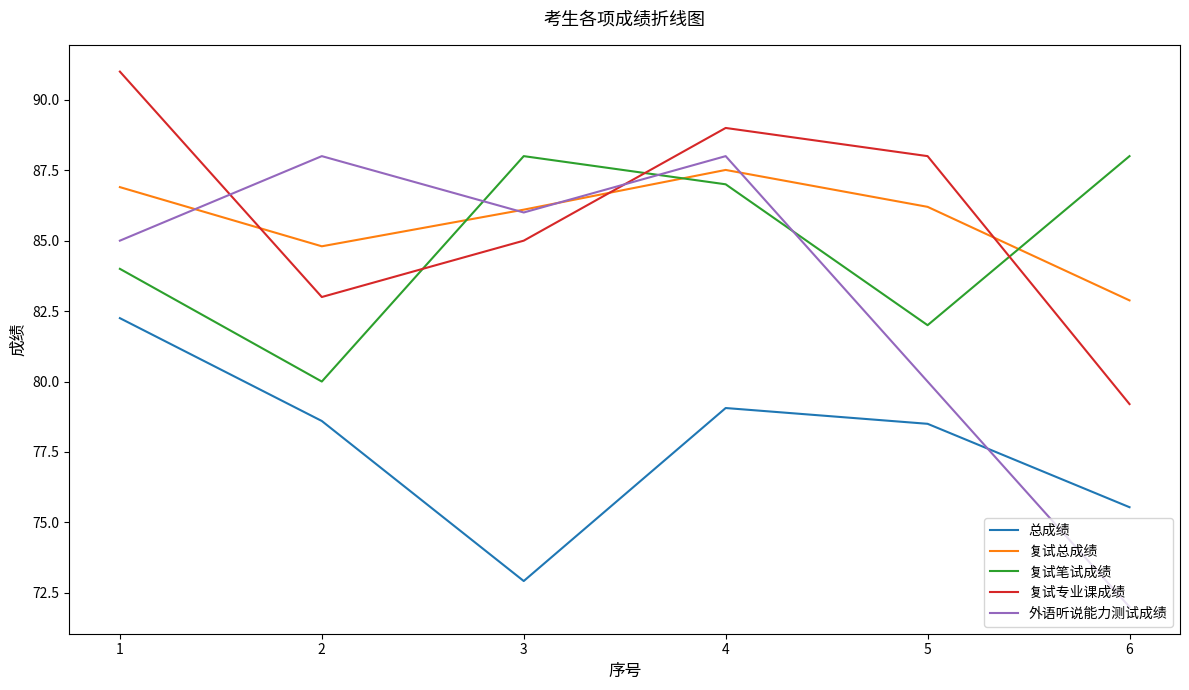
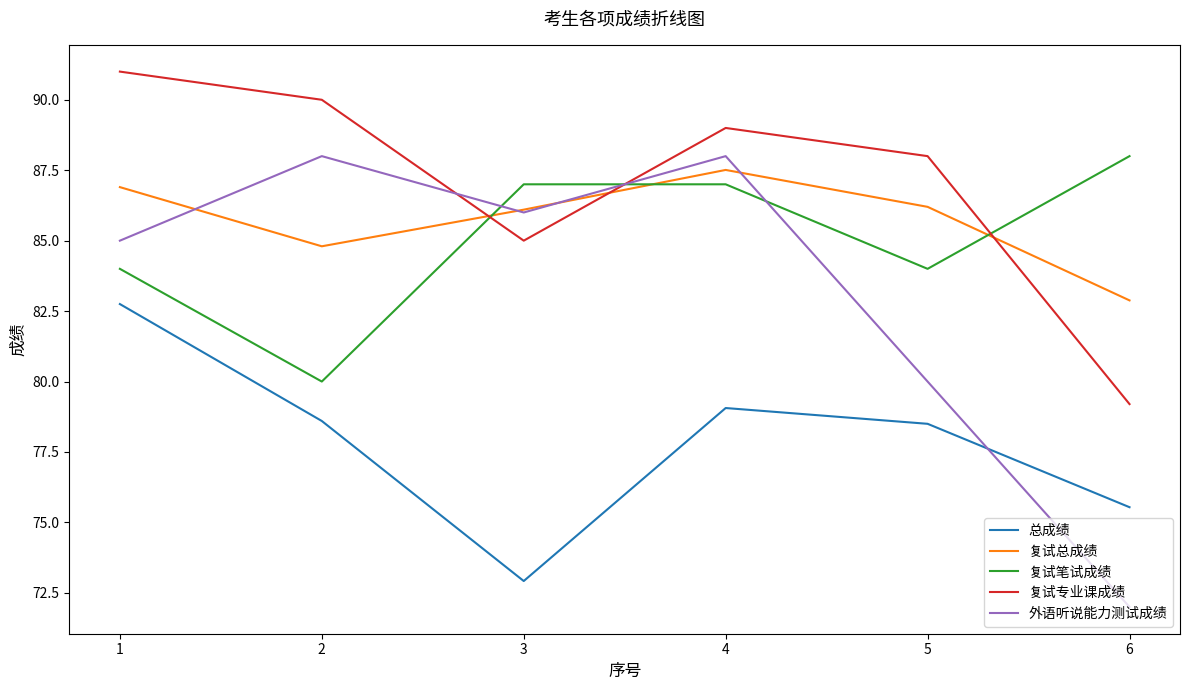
总成绩, 1: 82.3 -> 82.8
复试专业课成绩, 2: 83 -> 90
复试笔试成绩, 3: 88 -> 87
复试笔试成绩, 5: 82 -> 84
